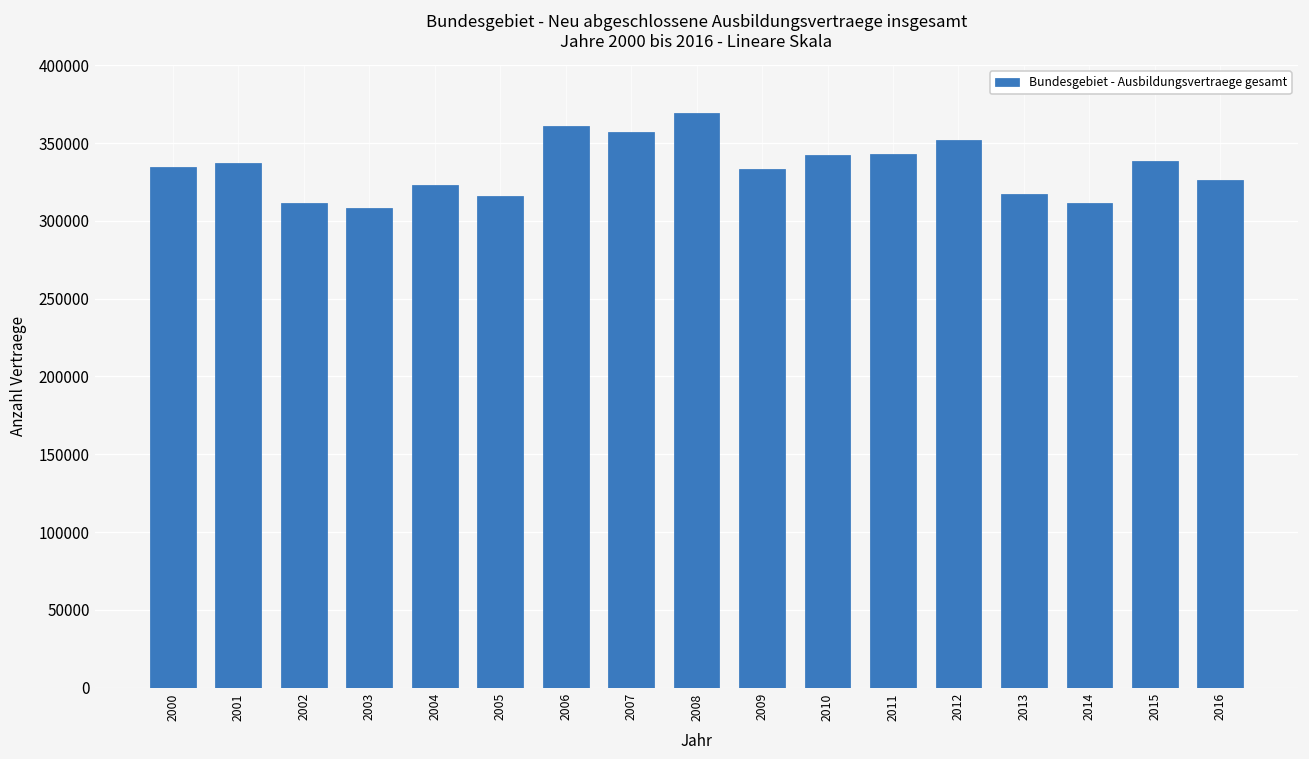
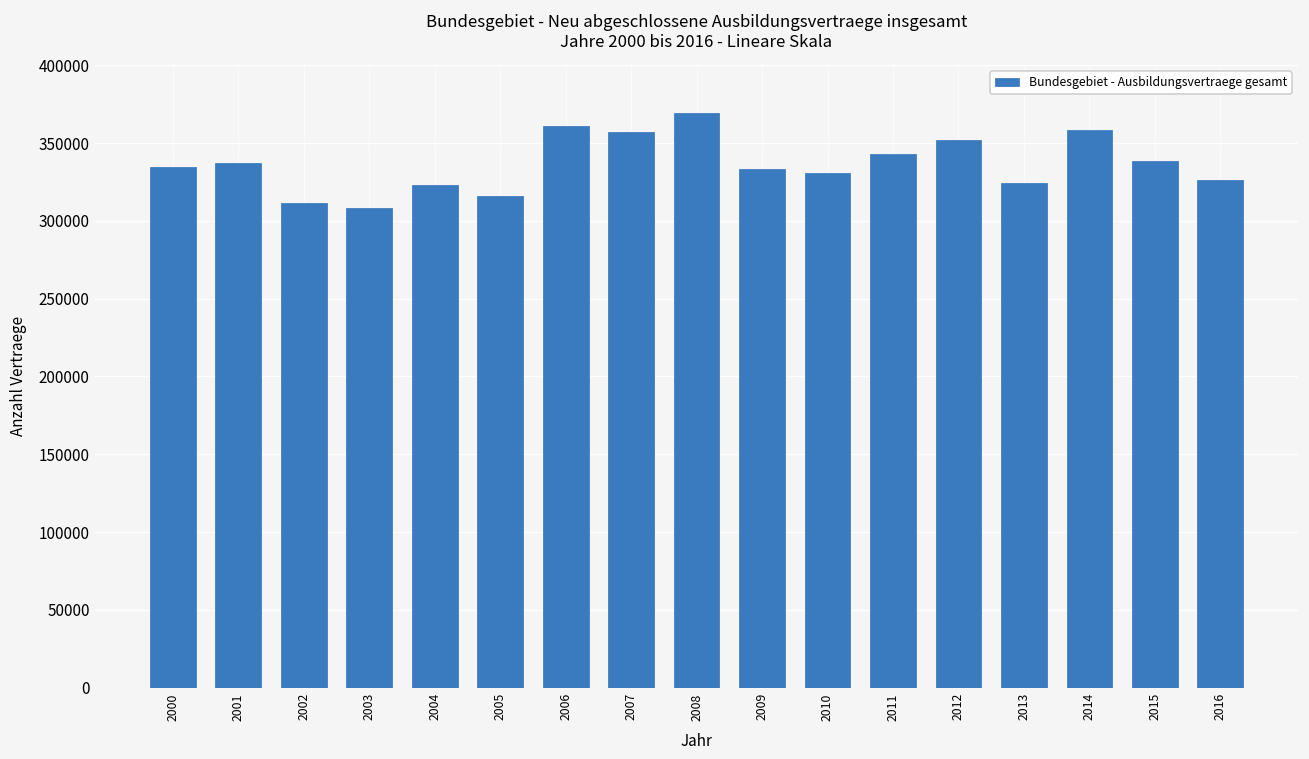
2010: 342000 -> 331000
2013: 317000 -> 324000
2014: 312000 -> 359000
